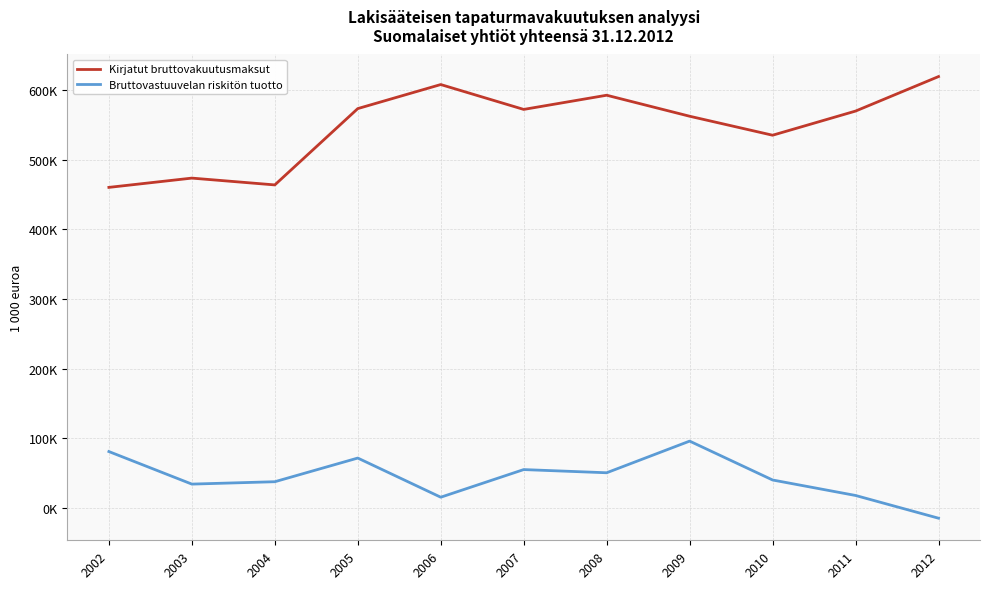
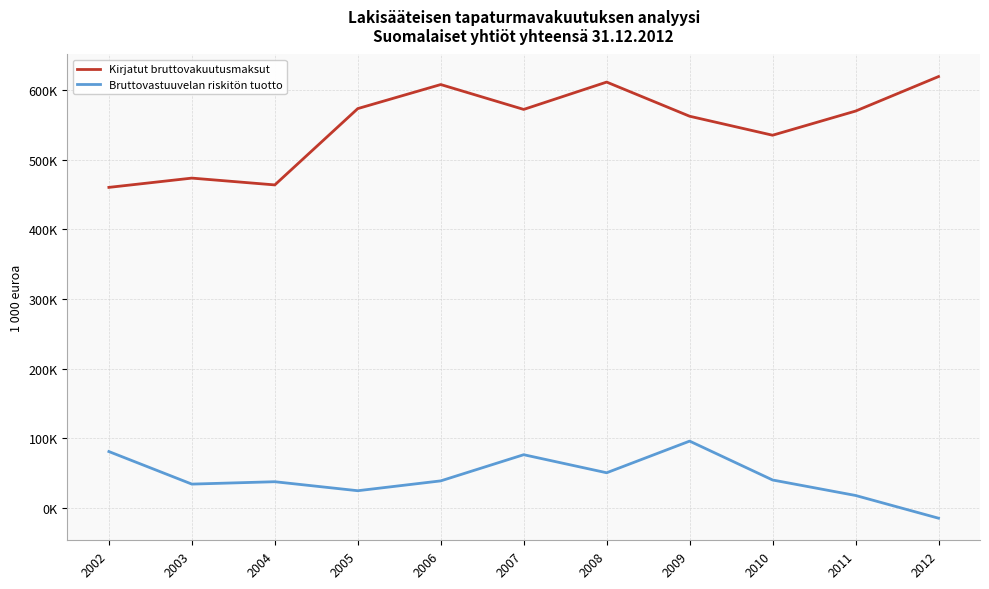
Bruttovastuuvelan riskitön tuotto, 2005: 70000 -> 20000
Bruttovastuuvelan riskitön tuotto, 2006: 20000 -> 40000
Bruttovastuuvelan riskitön tuotto, 2007: 60000 -> 80000
Kirjatut bruttovakuutusmaksut, 2008: 590000 -> 610000
